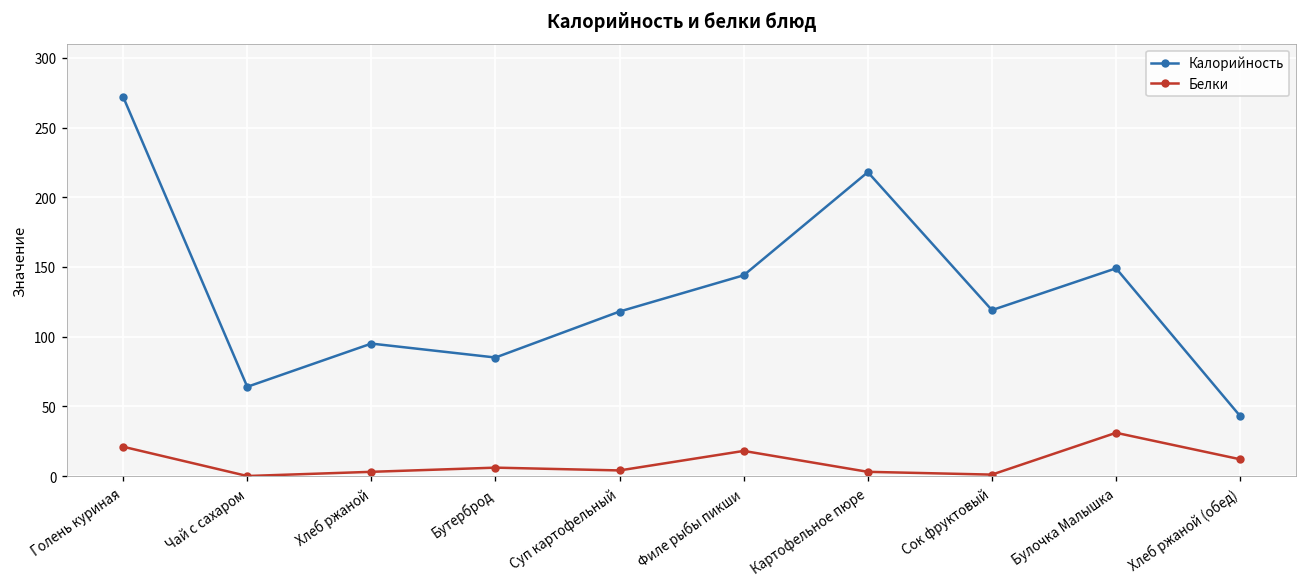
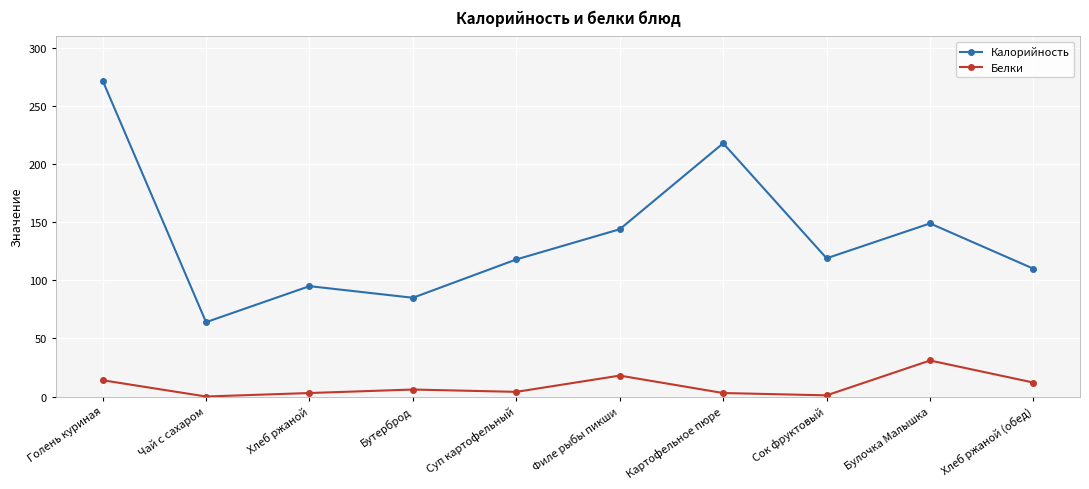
Белки, Голень куриная: 21 -> 14
Калорийность, Хлеб ржаной (обед): 43 -> 110
